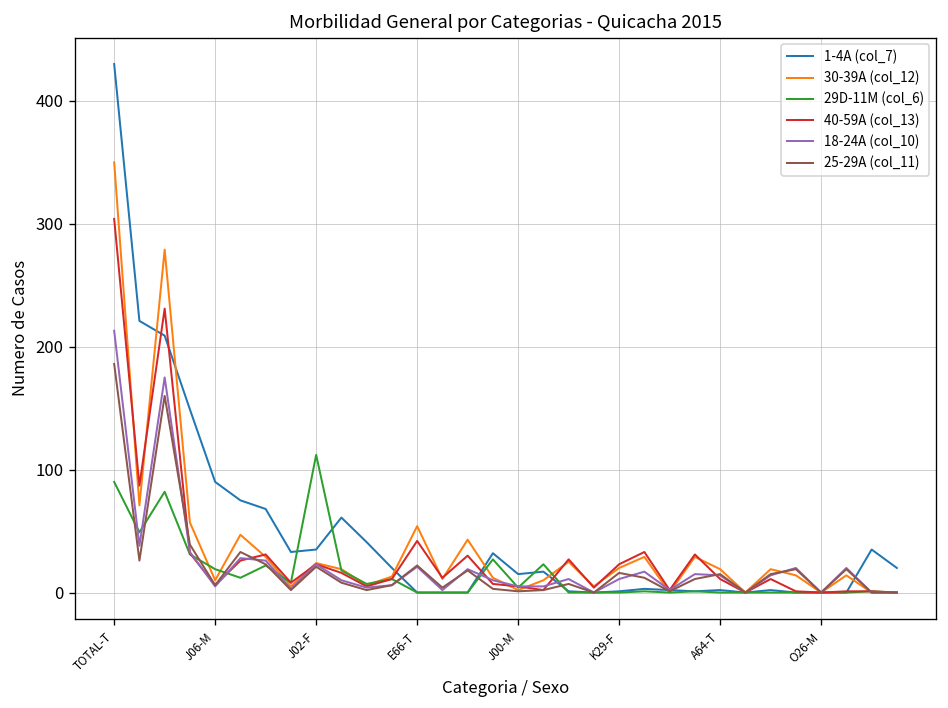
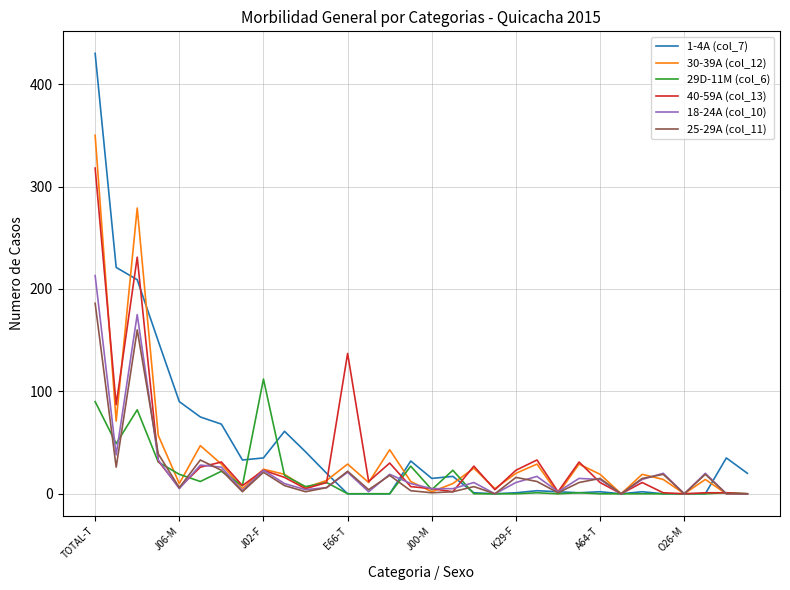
40-59A (col_13), TOTAL-T: 304 -> 318
30-39A (col_12), E66-T: 54 -> 29
40-59A (col_13), E66-T: 42 -> 137
